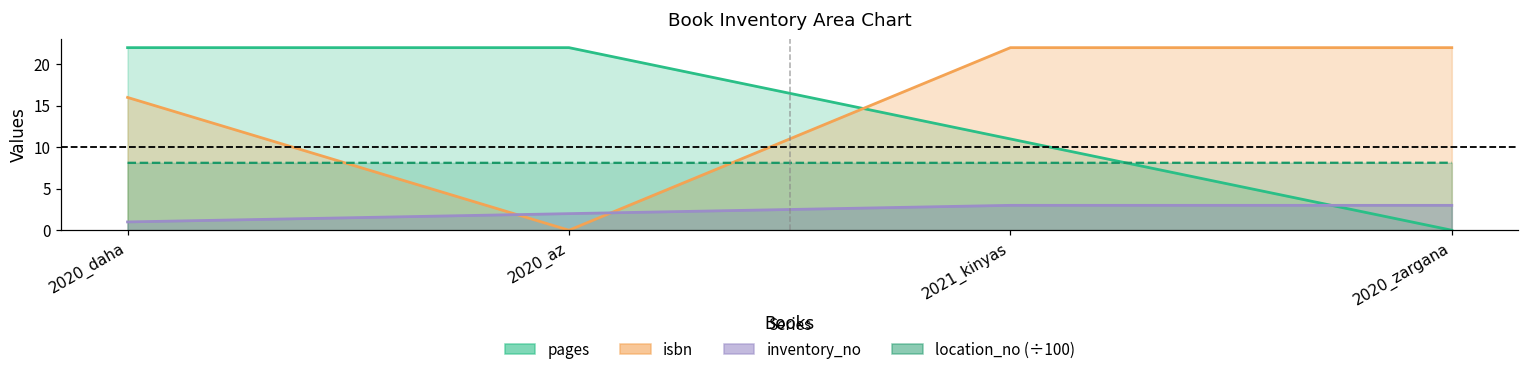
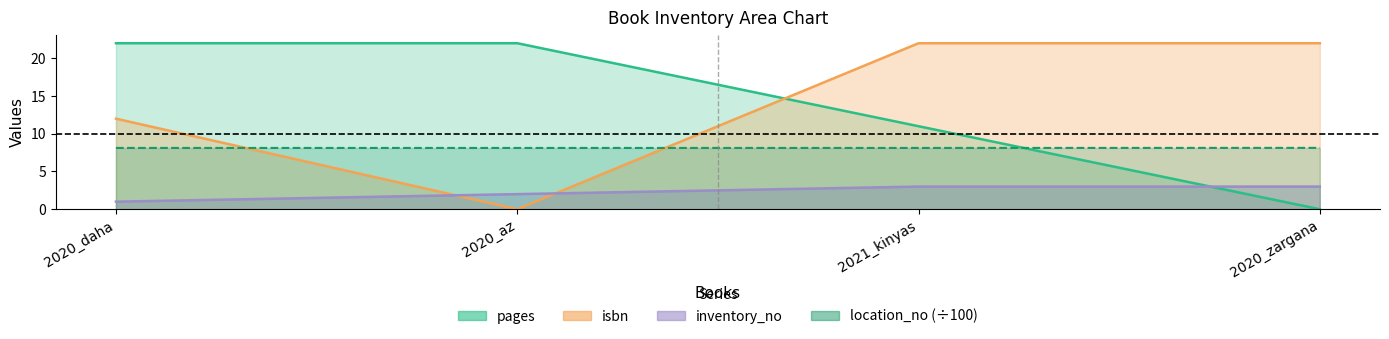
isbn, 2020_daha: 16 -> 12
